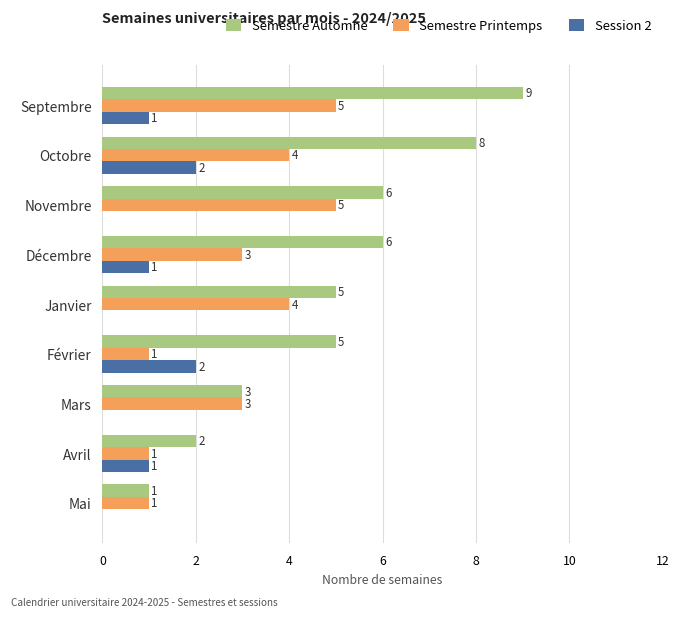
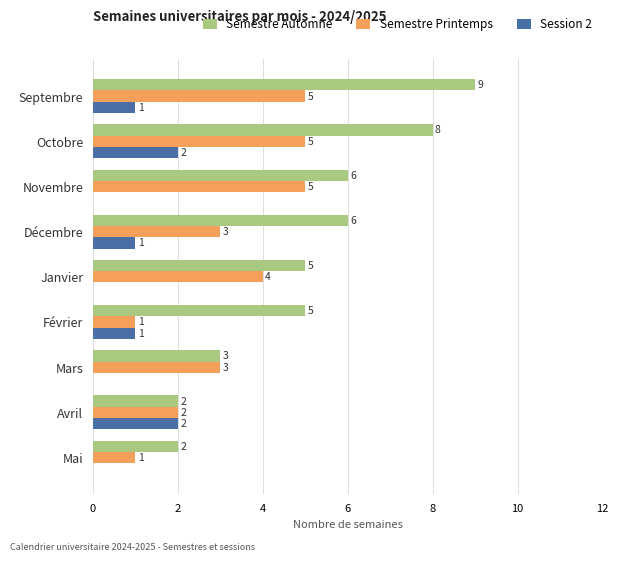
Semestre Printemps, Octobre: 4 -> 5
Session 2, Février: 2 -> 1
Semestre Printemps, Avril: 1 -> 2
Session 2, Avril: 1 -> 2
Semestre Automne, Mai: 1 -> 2
